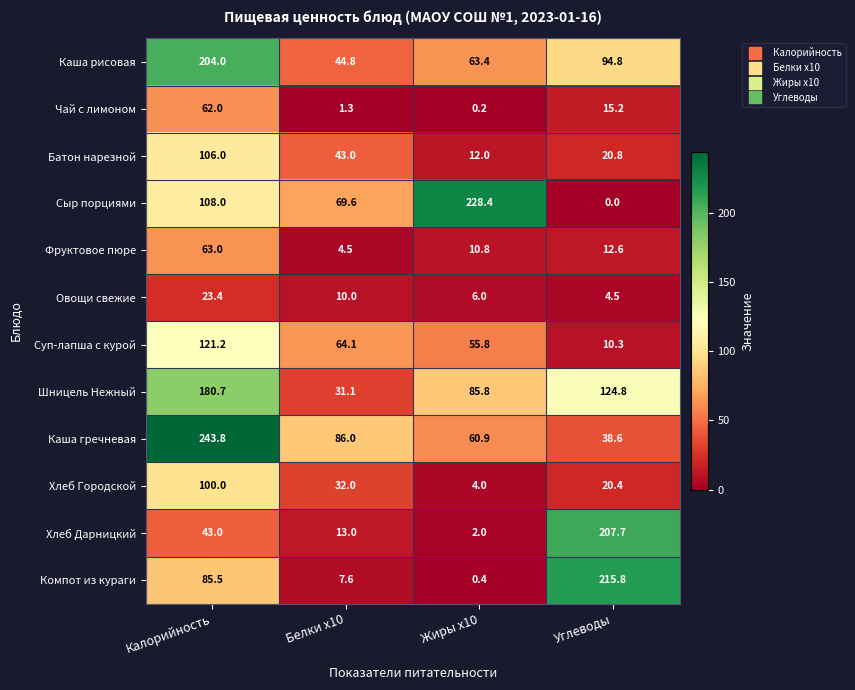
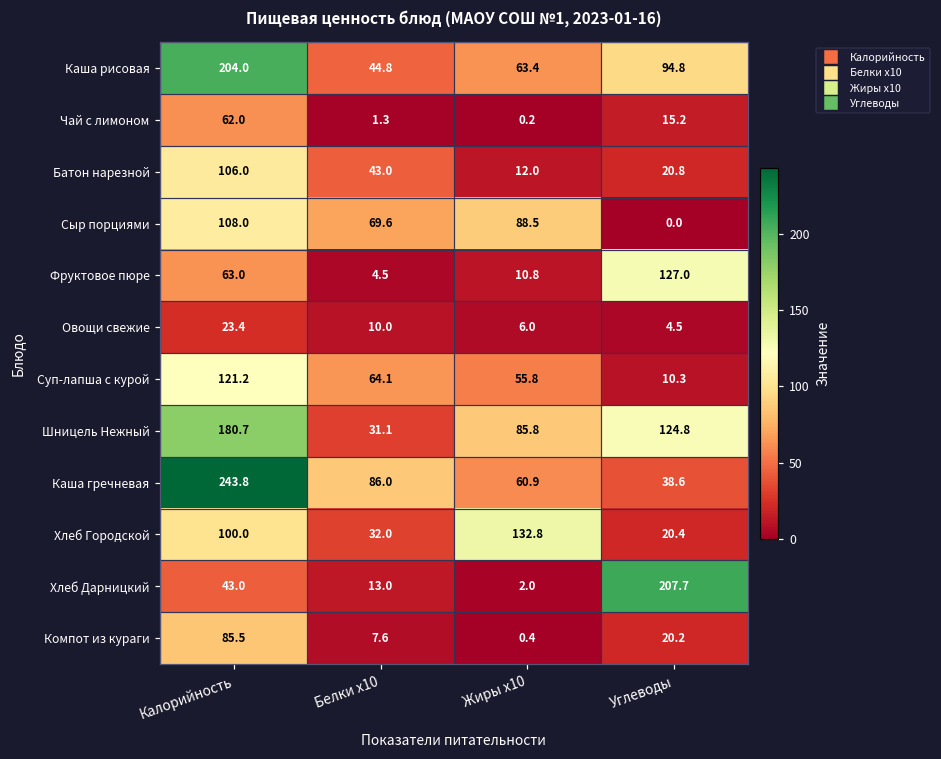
Сыр порциями, Жиры x10: 228.4 -> 88.5
Фруктовое пюре, Углеводы: 12.6 -> 127.0
Хлеб Городской, Жиры x10: 4.0 -> 132.8
Компот из кураги, Углеводы: 215.8 -> 20.2
